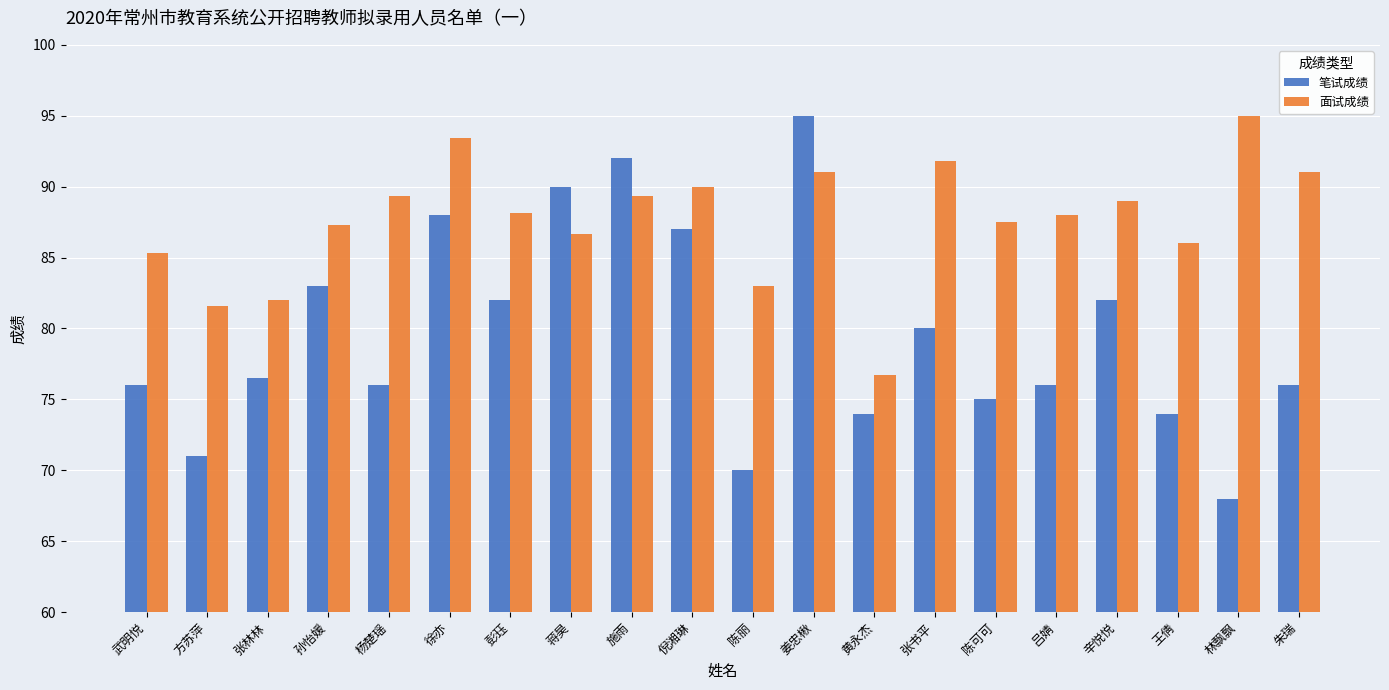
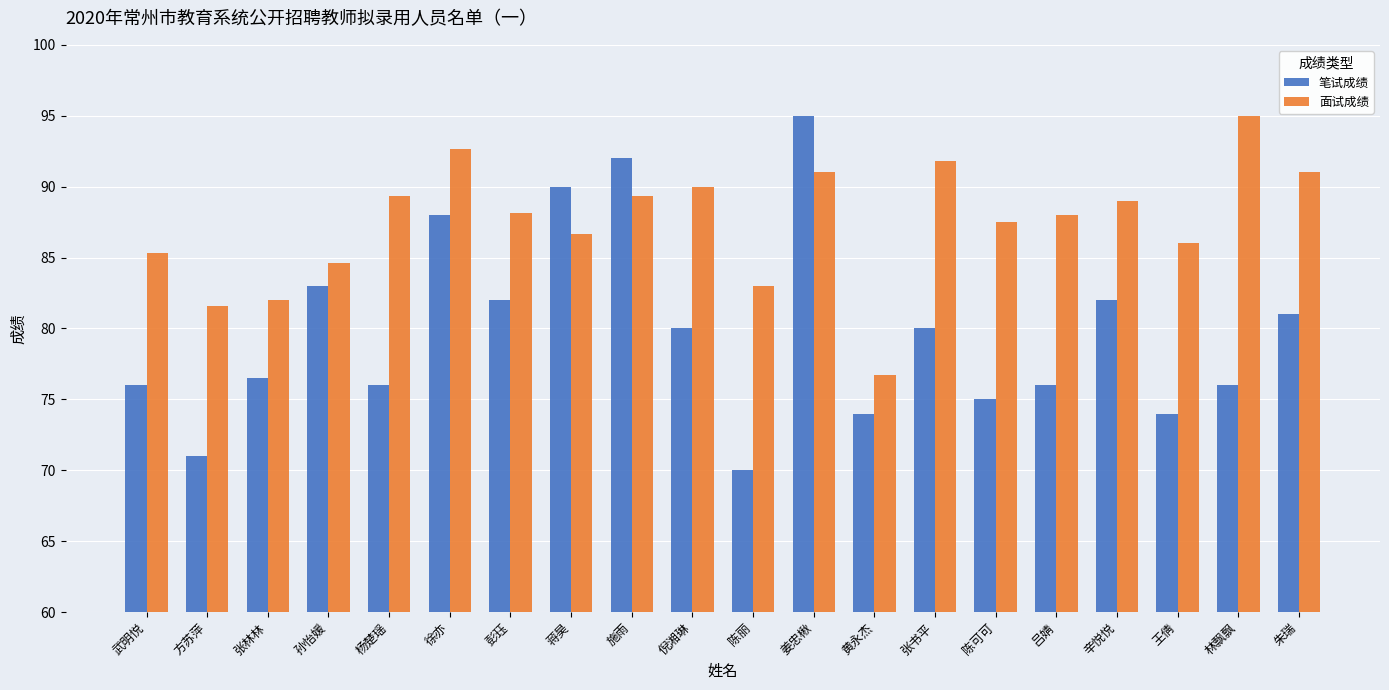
面试成绩, 孙怡媛: 87.3 -> 84.6
面试成绩, 徐亦: 93.5 -> 92.7
笔试成绩, 倪湘琳: 87 -> 80
笔试成绩, 林飘飘: 68 -> 76
笔试成绩, 朱瑞: 76 -> 81
